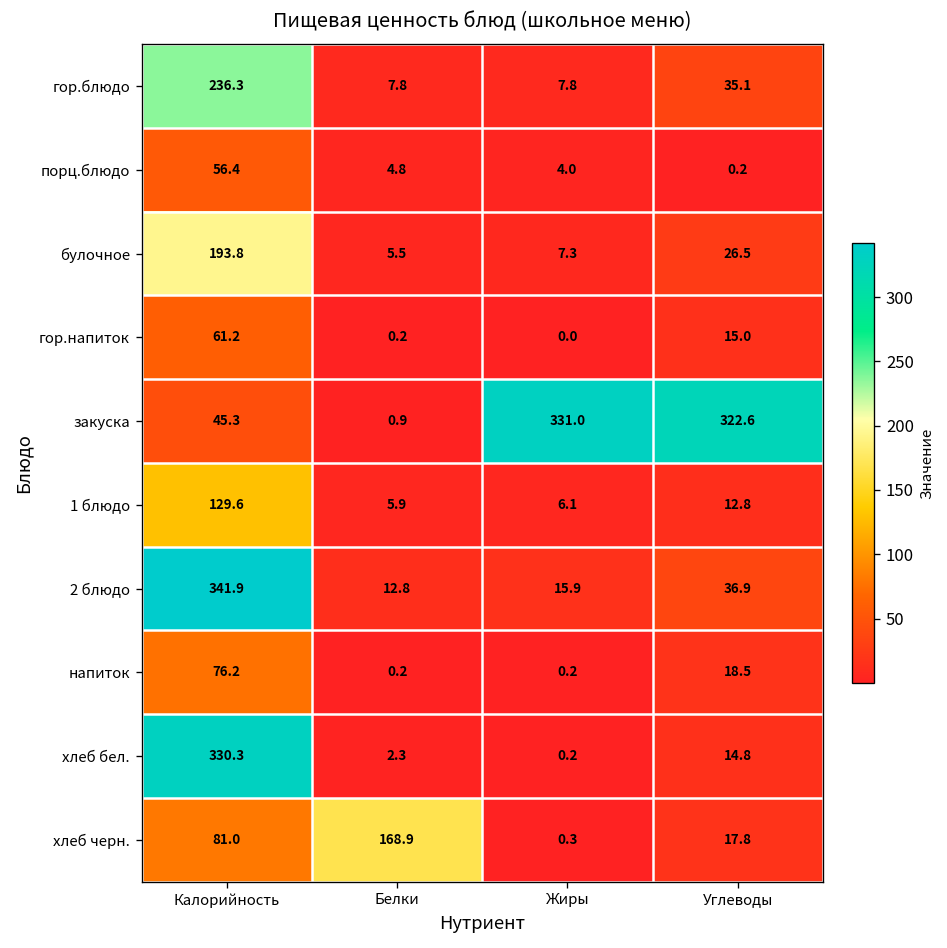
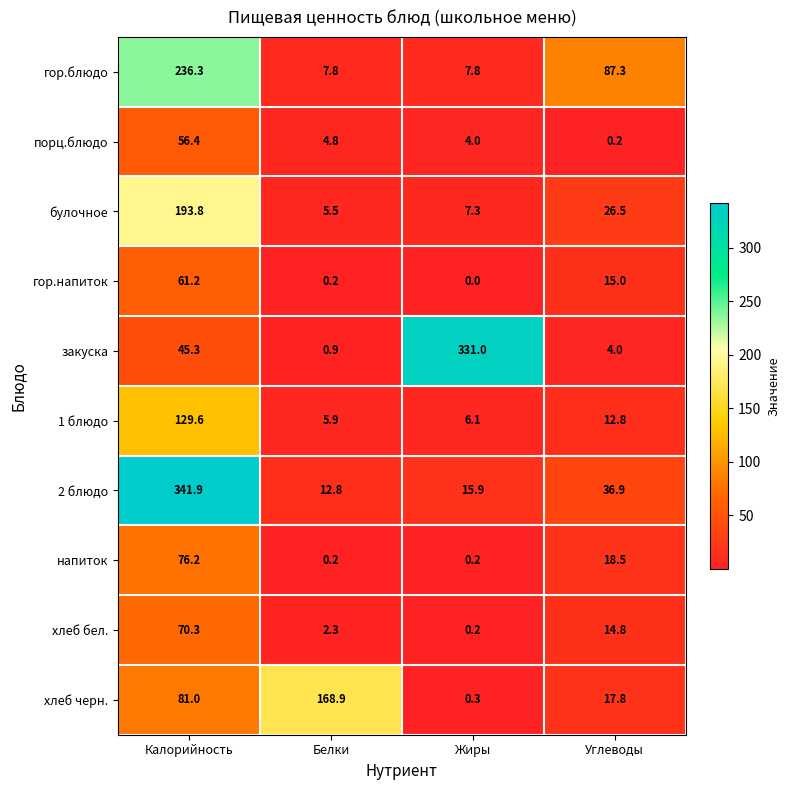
гор.блюдо, Углеводы: 35.1 -> 87.3
закуска, Углеводы: 322.6 -> 4.0
хлеб бел., Калорийность: 330.3 -> 70.3
